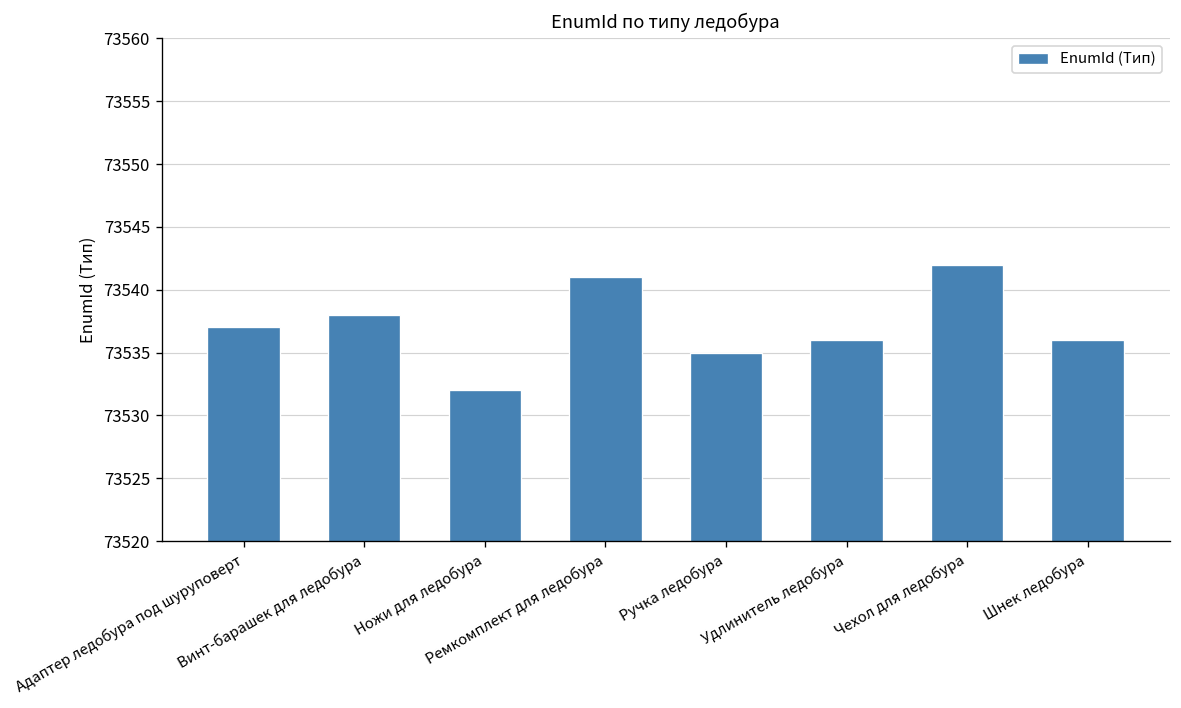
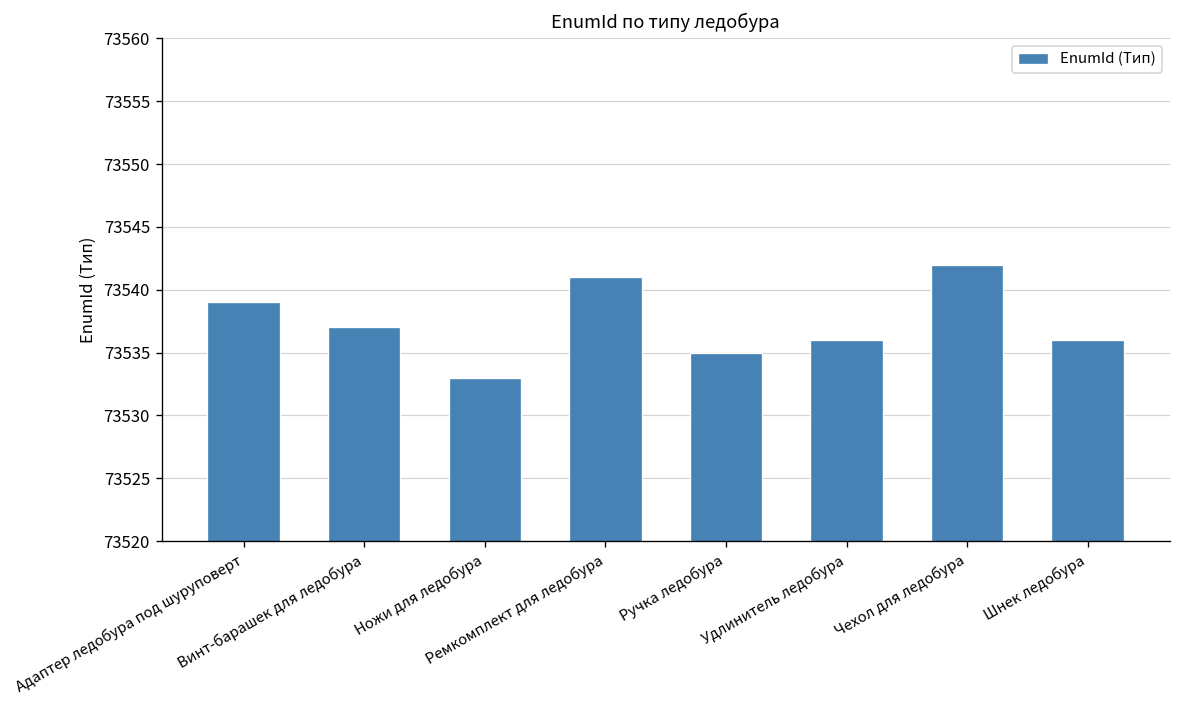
Адаптер ледобура под шуруповерт: 73537 -> 73539
Винт-барашек для ледобура: 73538 -> 73537
Ножи для ледобура: 73532 -> 73533
